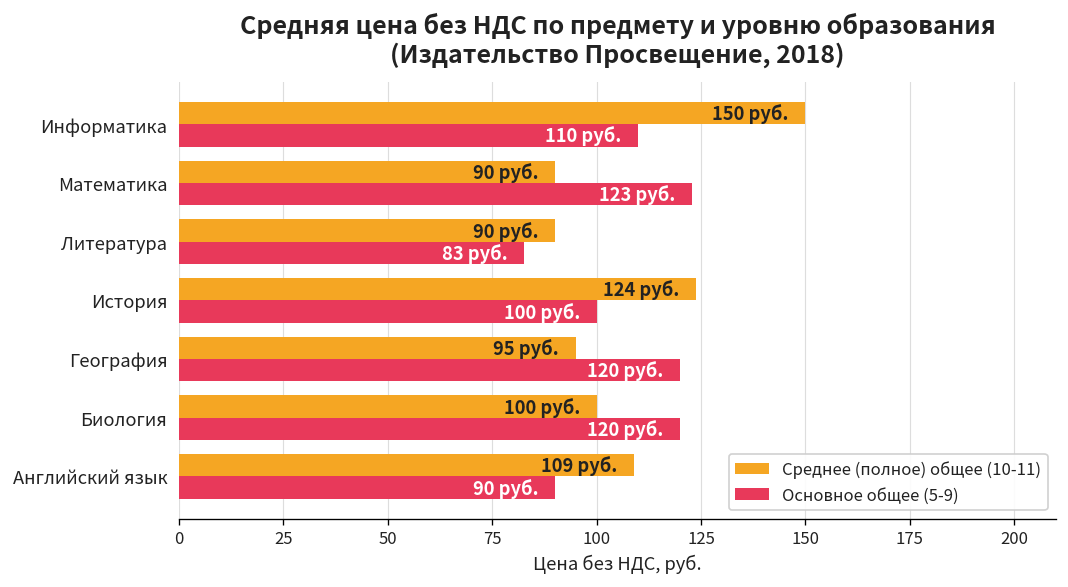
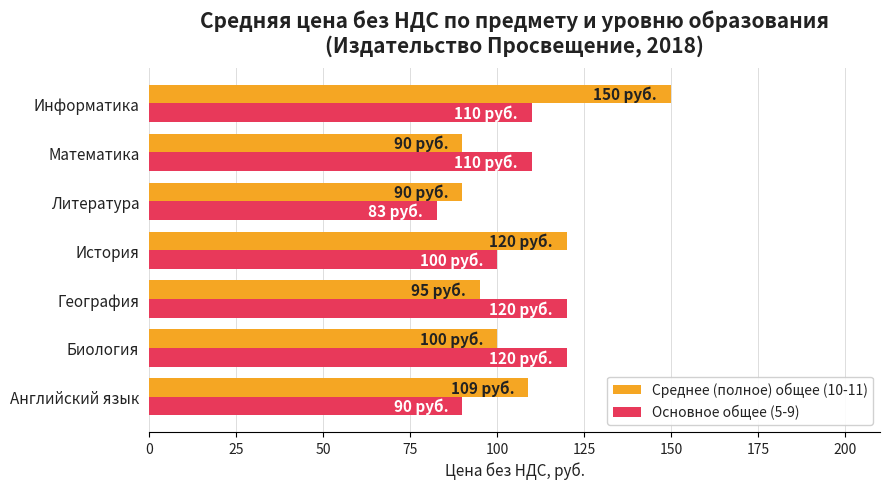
Основное общее (5-9), Математика: 123 -> 110
Среднее (полное) общее (10-11), История: 124 -> 120
